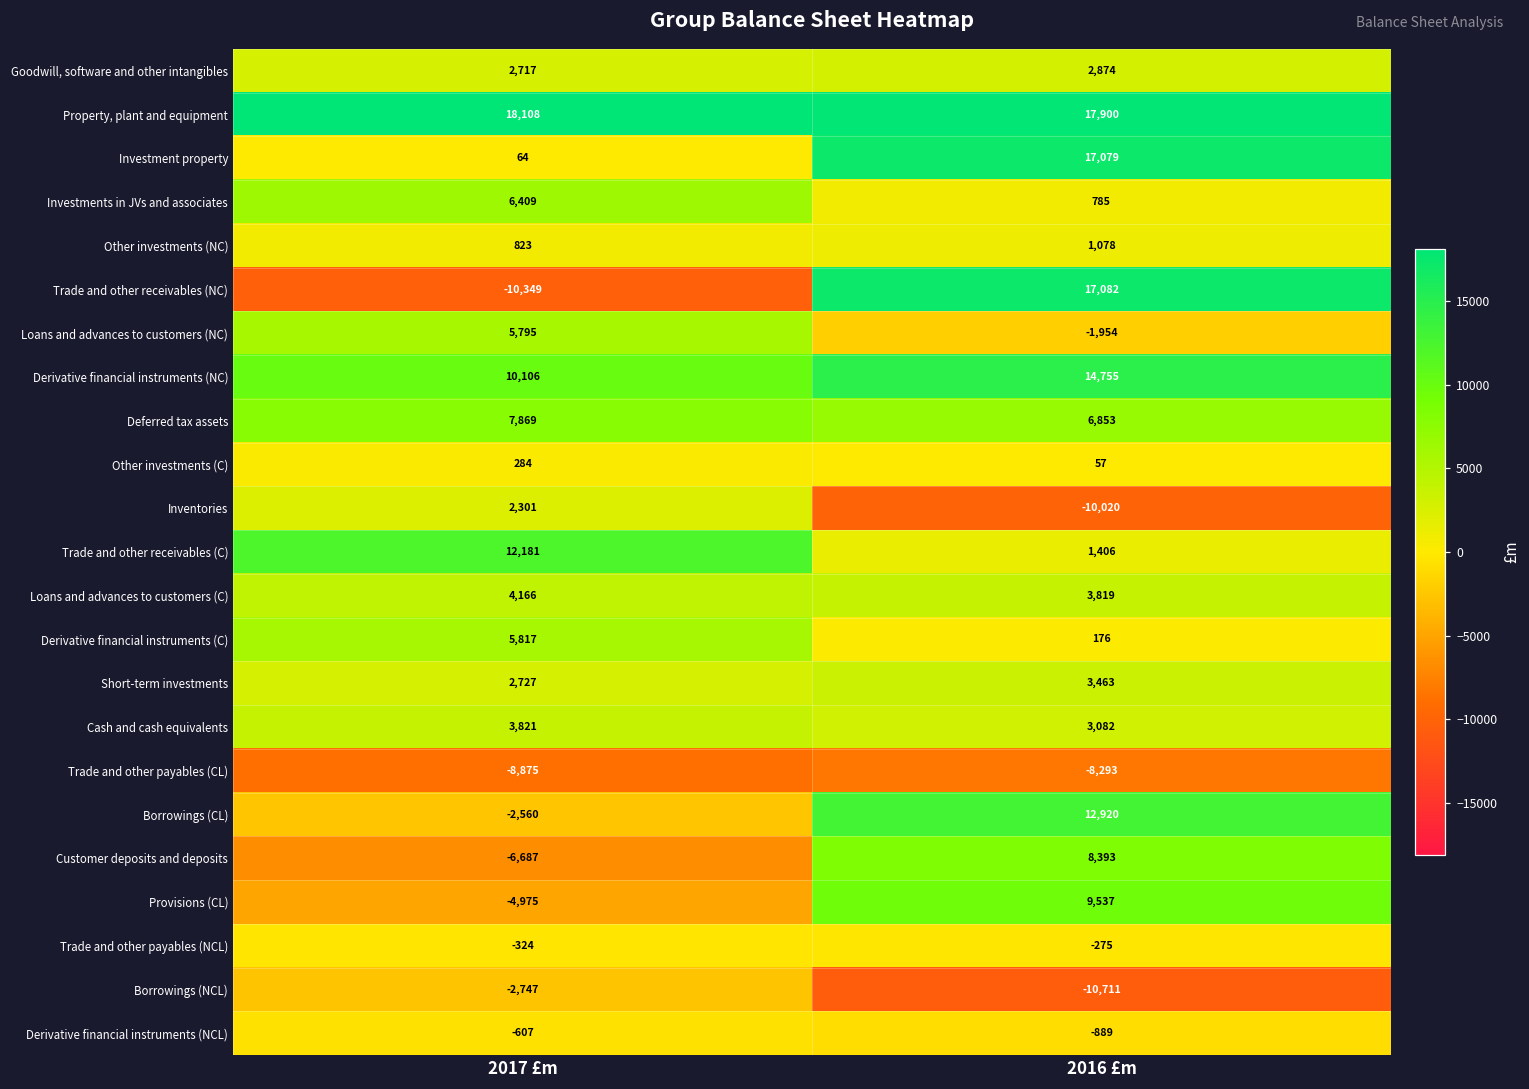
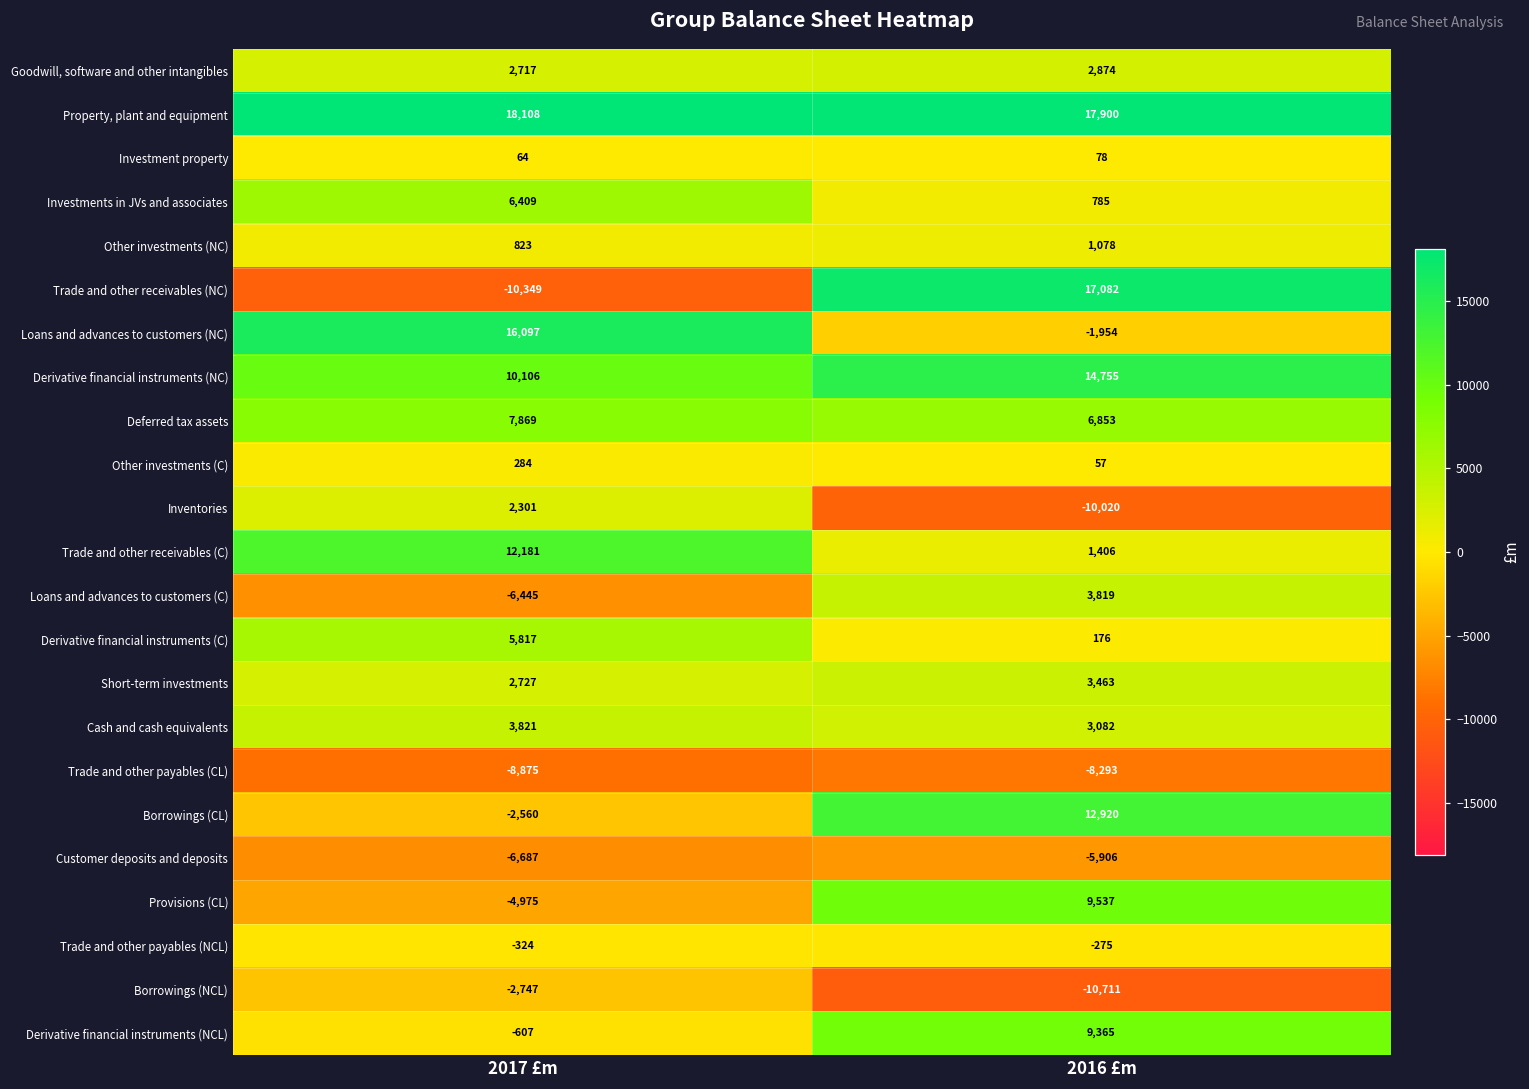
Investment property, 2016 £m: 17,079 -> 78
Loans and advances to customers (NC), 2017 £m: 5,795 -> 16,097
Loans and advances to customers (C), 2017 £m: 4,166 -> -6,445
Customer deposits and deposits, 2016 £m: 8,393 -> -5,906
Derivative financial instruments (NCL), 2016 £m: -889 -> 9,365
